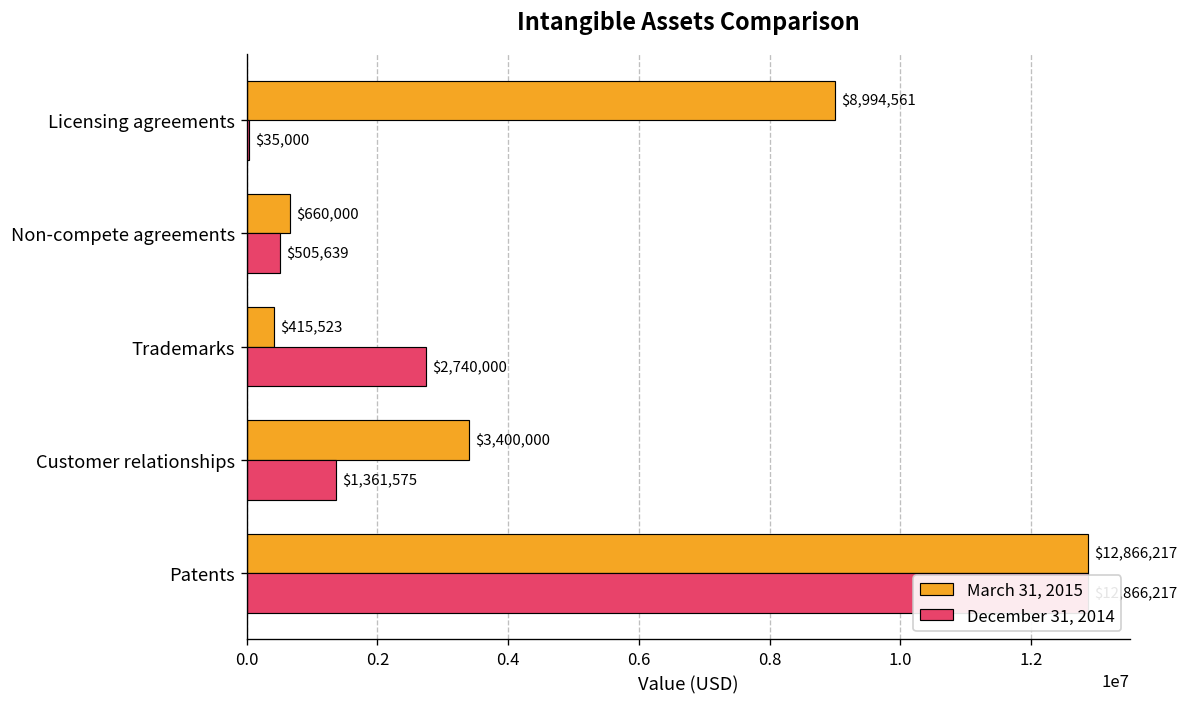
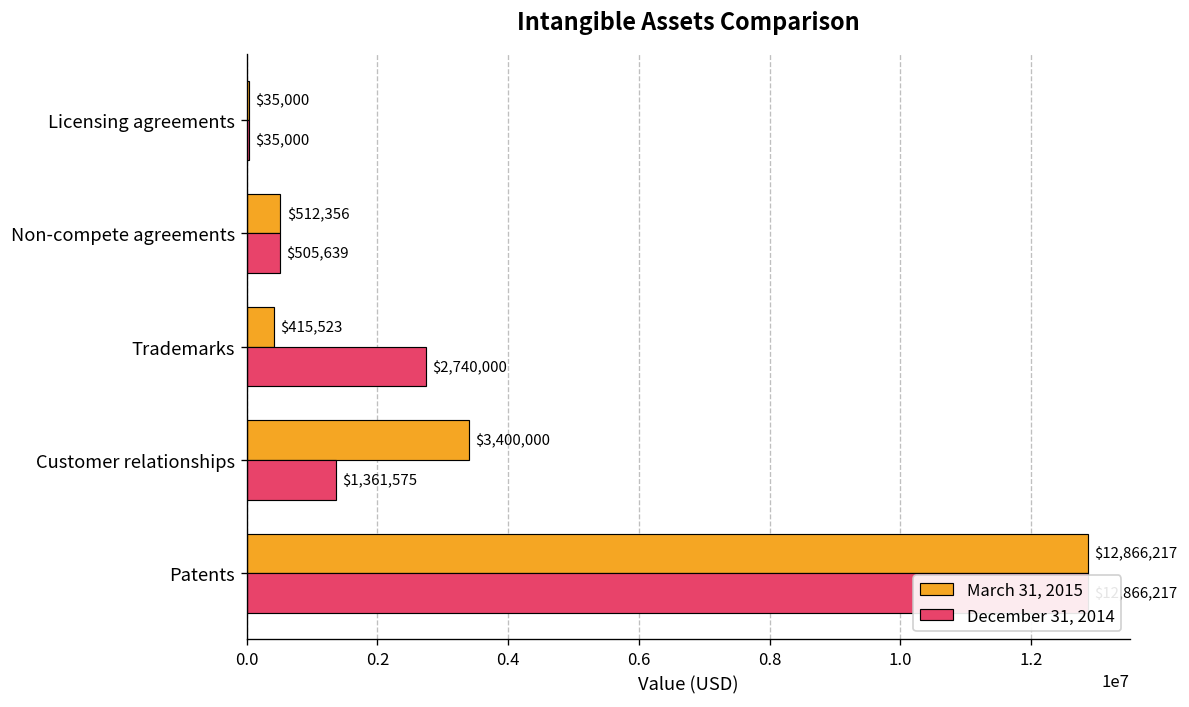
March 31, 2015, Licensing agreements: $8,994,561 -> $35,000
March 31, 2015, Non-compete agreements: $660,000 -> $512,356
